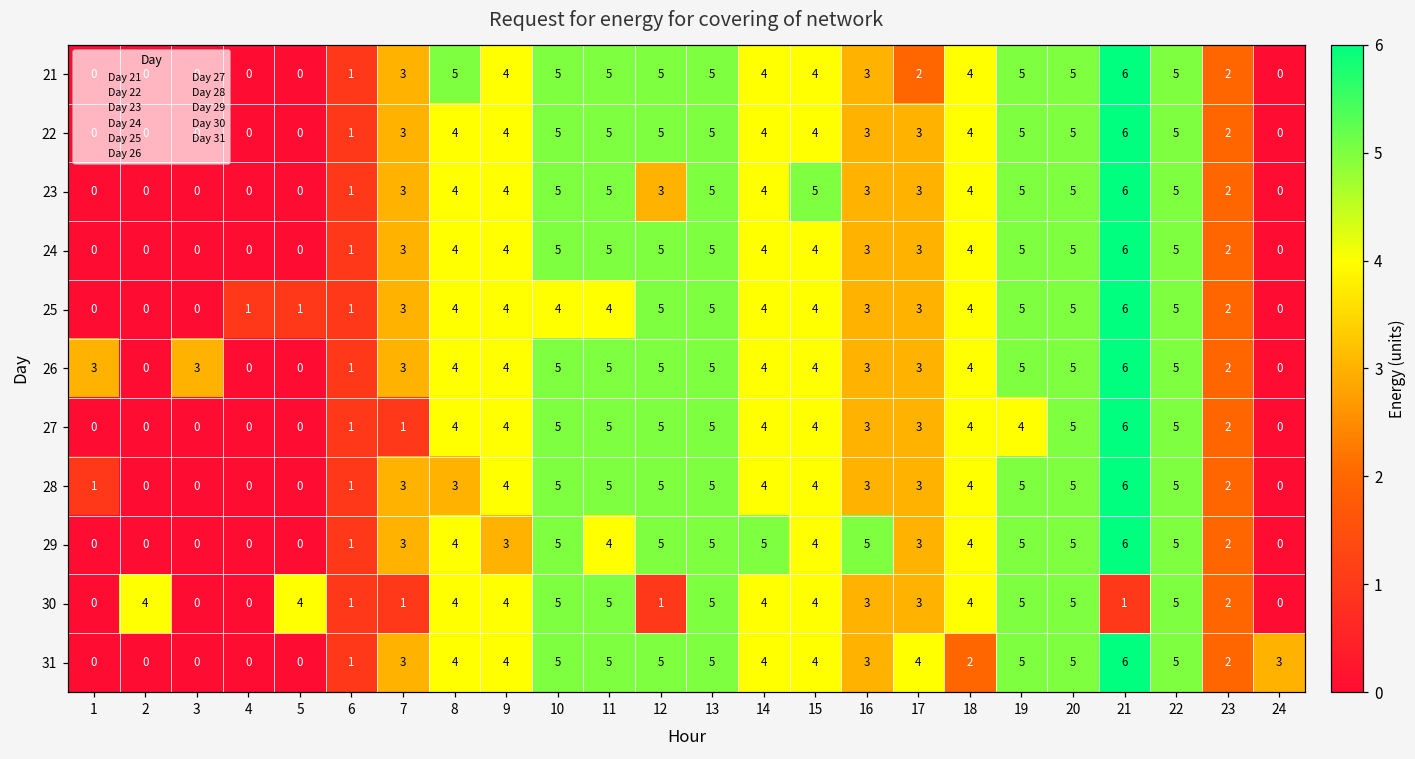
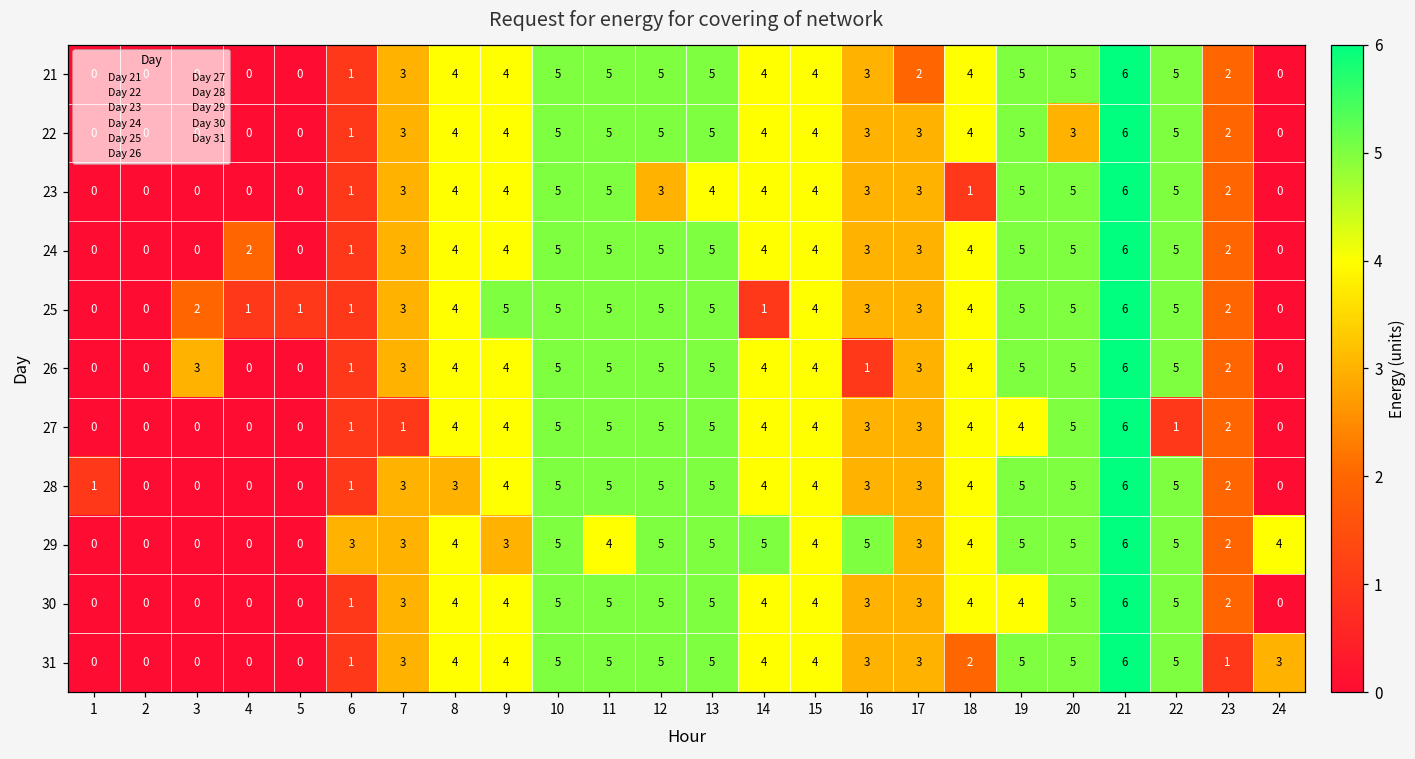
21, 8: 5 -> 4
22, 20: 5 -> 3
23, 13: 5 -> 4
23, 15: 5 -> 4
23, 18: 4 -> 1
24, 4: 0 -> 2
25, 3: 0 -> 2
25, 9: 4 -> 5
25, 10: 4 -> 5
25, 11: 4 -> 5
25, 14: 4 -> 1
26, 1: 3 -> 0
26, 16: 3 -> 1
27, 22: 5 -> 1
29, 6: 1 -> 3
29, 24: 0 -> 4
30, 2: 4 -> 0
30, 5: 4 -> 0
30, 7: 1 -> 3
30, 12: 1 -> 5
30, 19: 5 -> 4
30, 21: 1 -> 6
31, 17: 4 -> 3
31, 23: 2 -> 1
